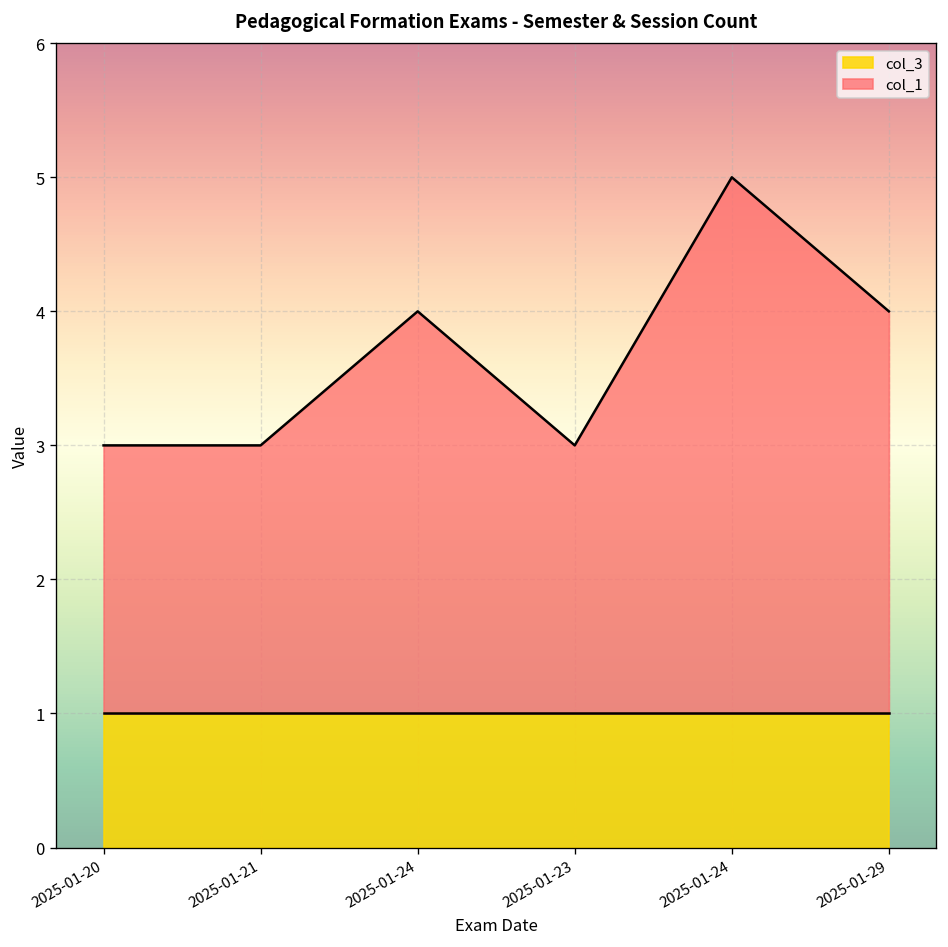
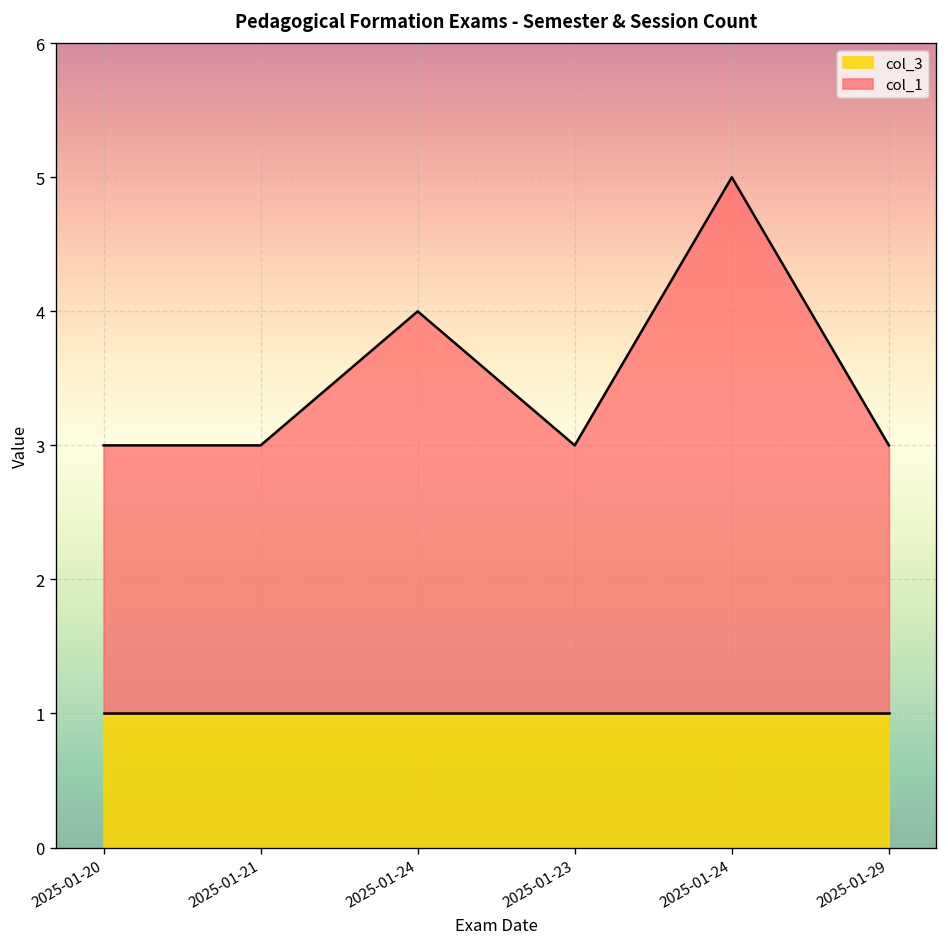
col_1, 2025-01-29: 4.00 -> 3.00
